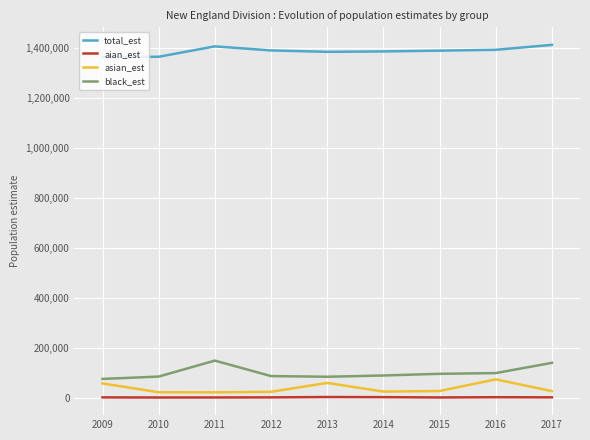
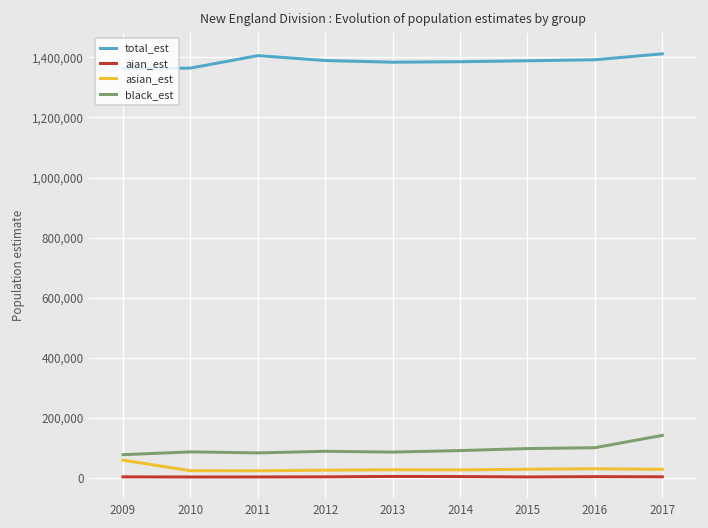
black_est, 2011: 150,000 -> 80,000
asian_est, 2013: 60,000 -> 30,000
asian_est, 2016: 80,000 -> 30,000
